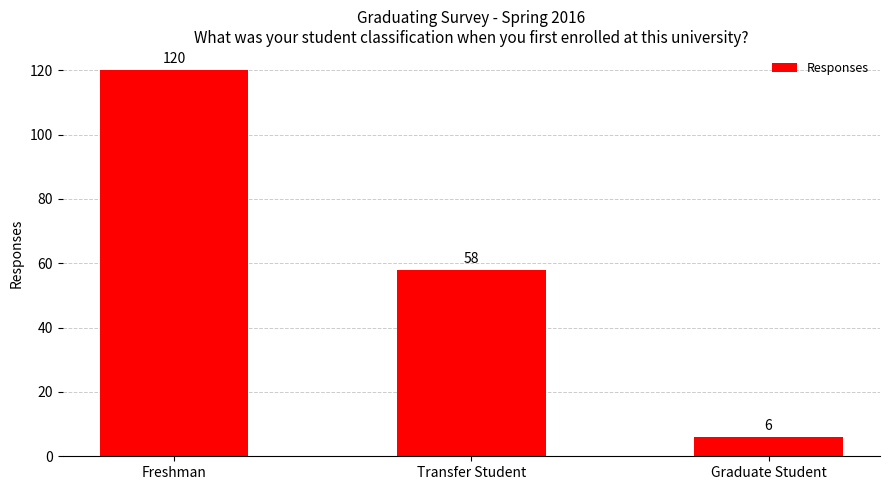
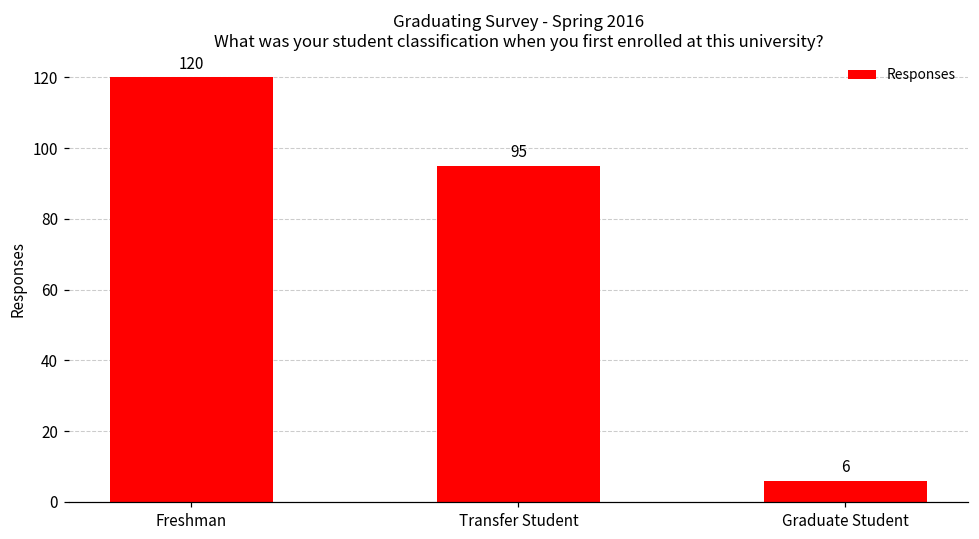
Transfer Student: 58 -> 95
